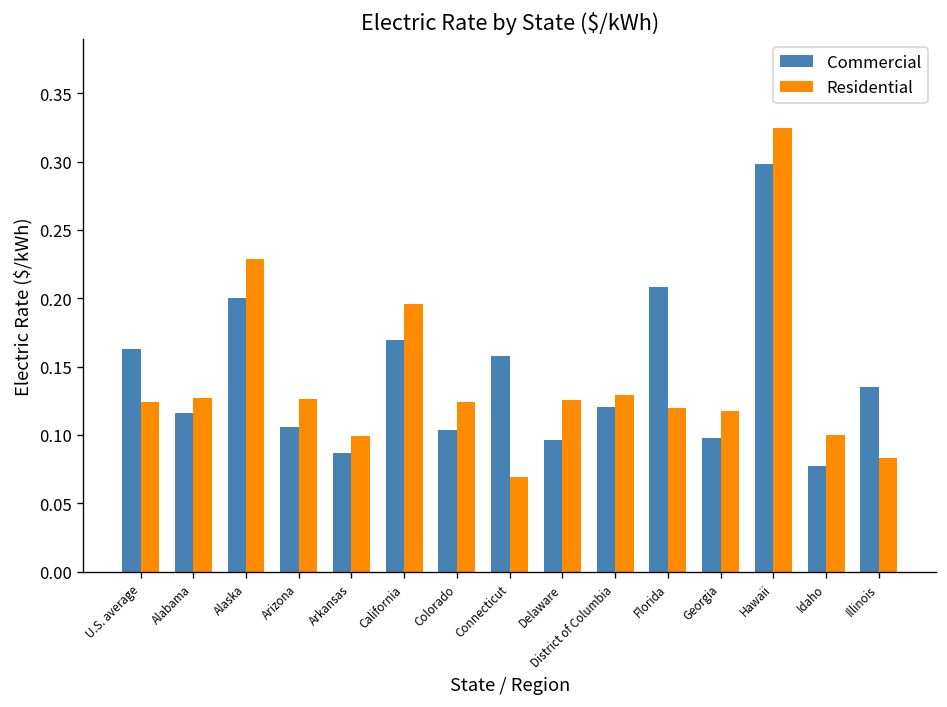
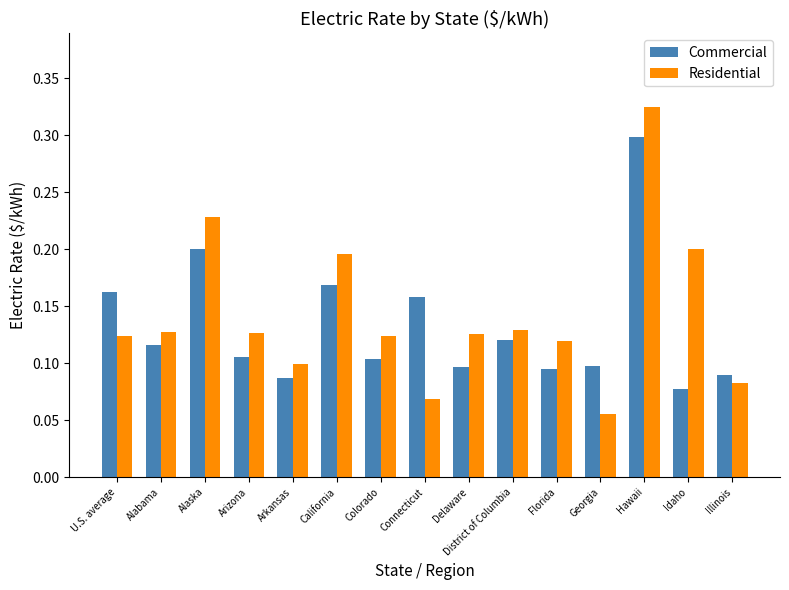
Commercial, Florida: 0.208 -> 0.095
Residential, Georgia: 0.118 -> 0.055
Residential, Idaho: 0.1 -> 0.2
Commercial, Illinois: 0.135 -> 0.090
